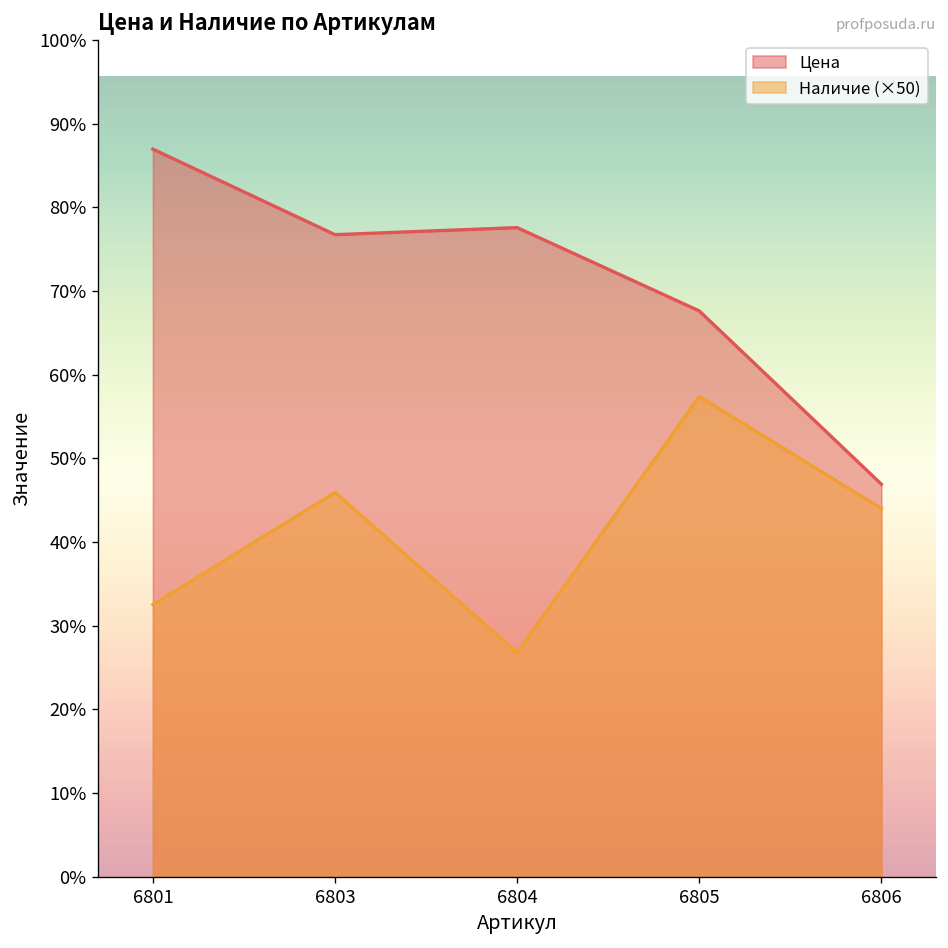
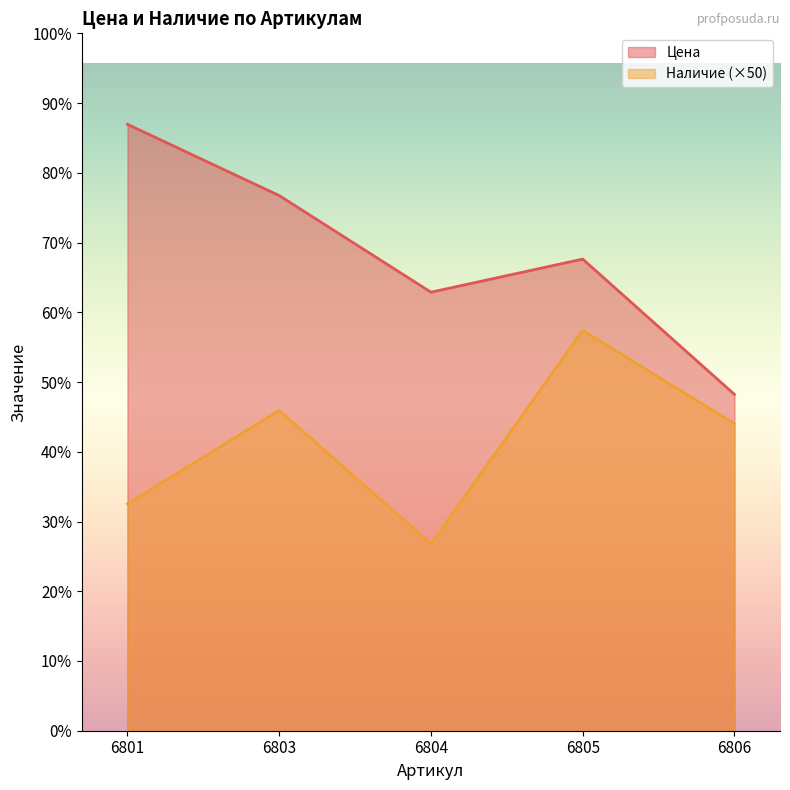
Цена, 6804: 78% -> 63%
Цена, 6806: 47% -> 48%
